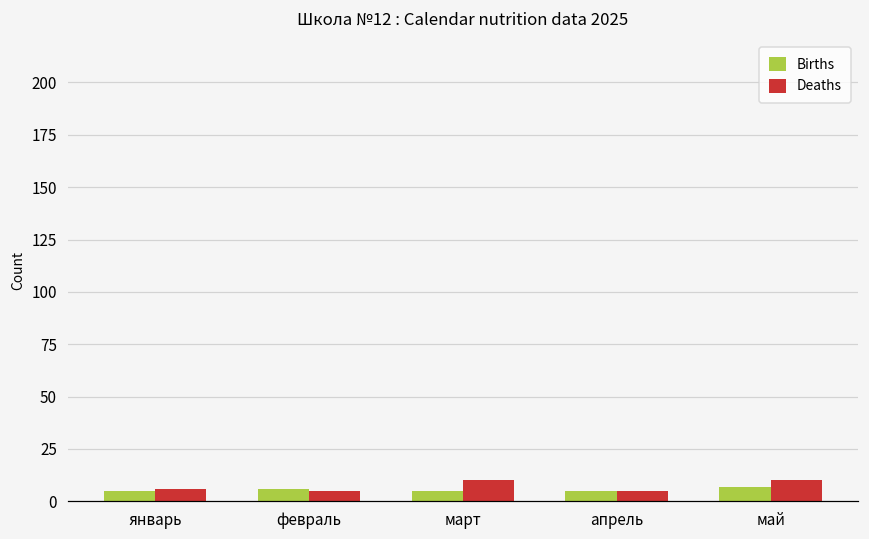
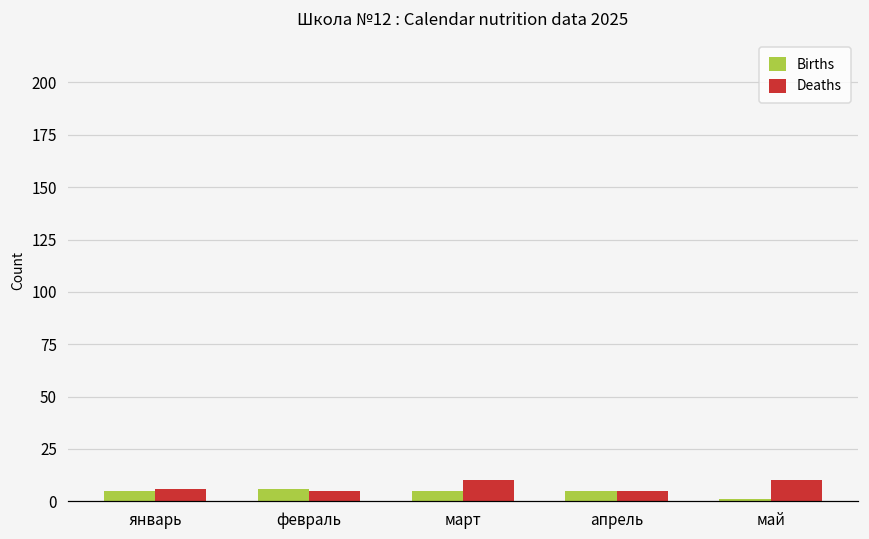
Births, май: 7 -> 1
